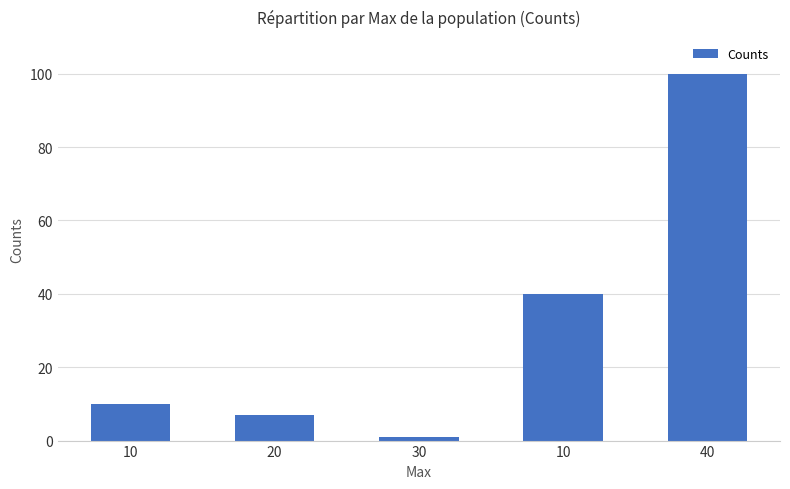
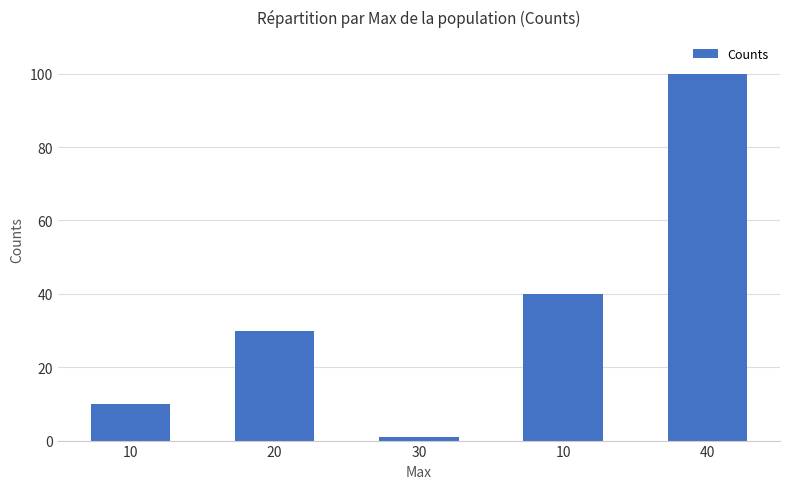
20: 7 -> 30
